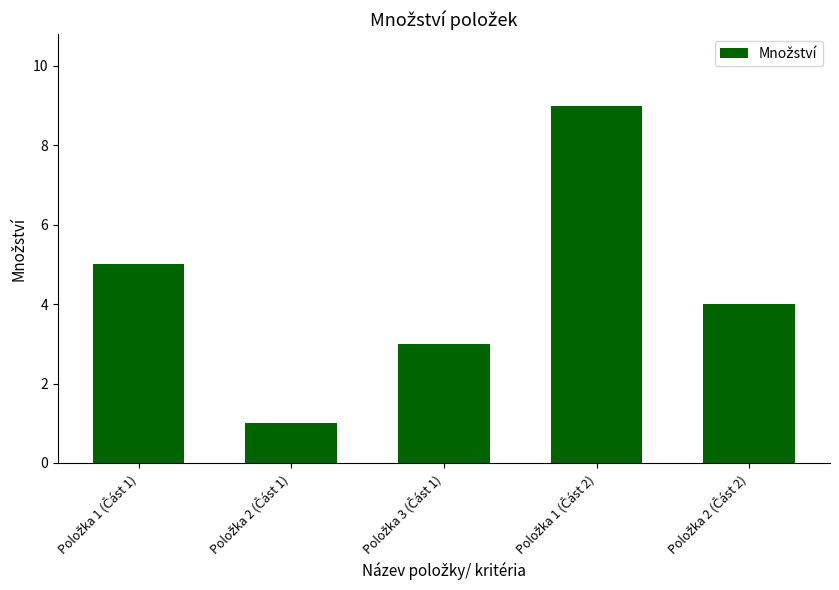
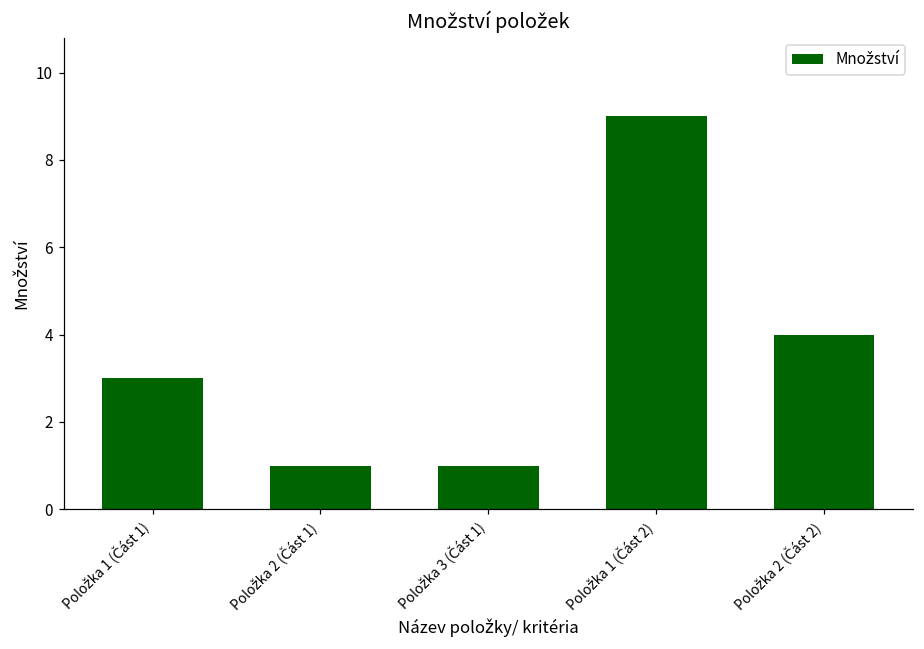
Položka 1 (Část 1): 5 -> 3
Položka 3 (Část 1): 3 -> 1
